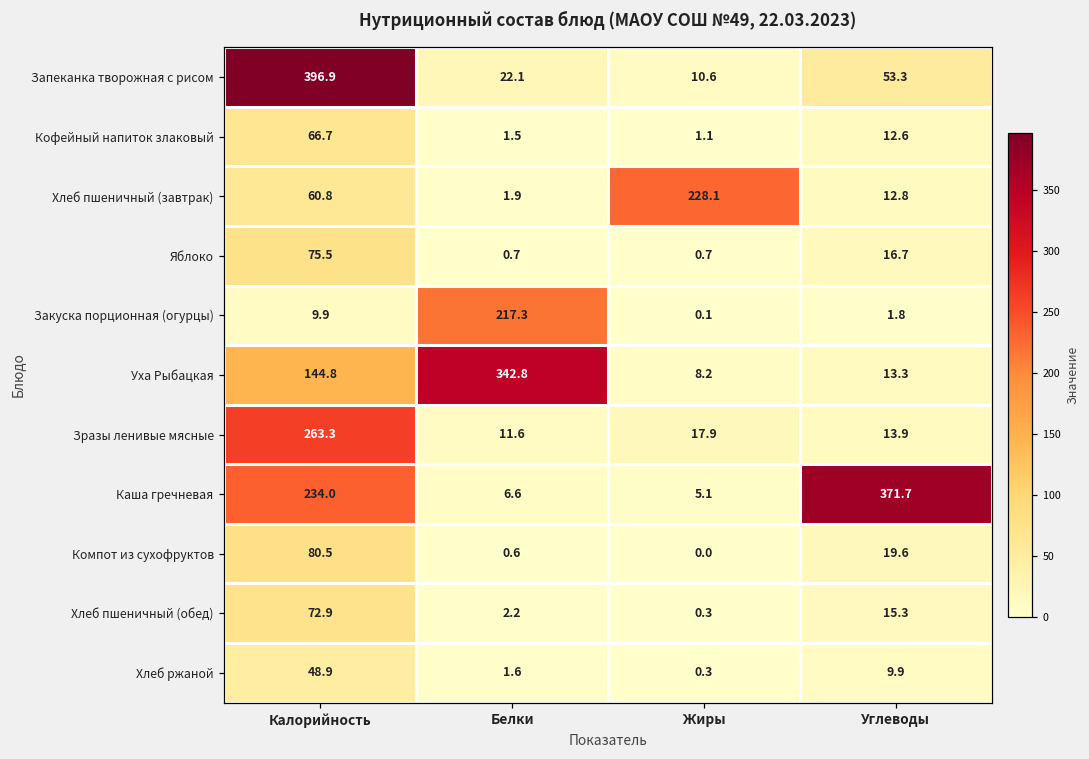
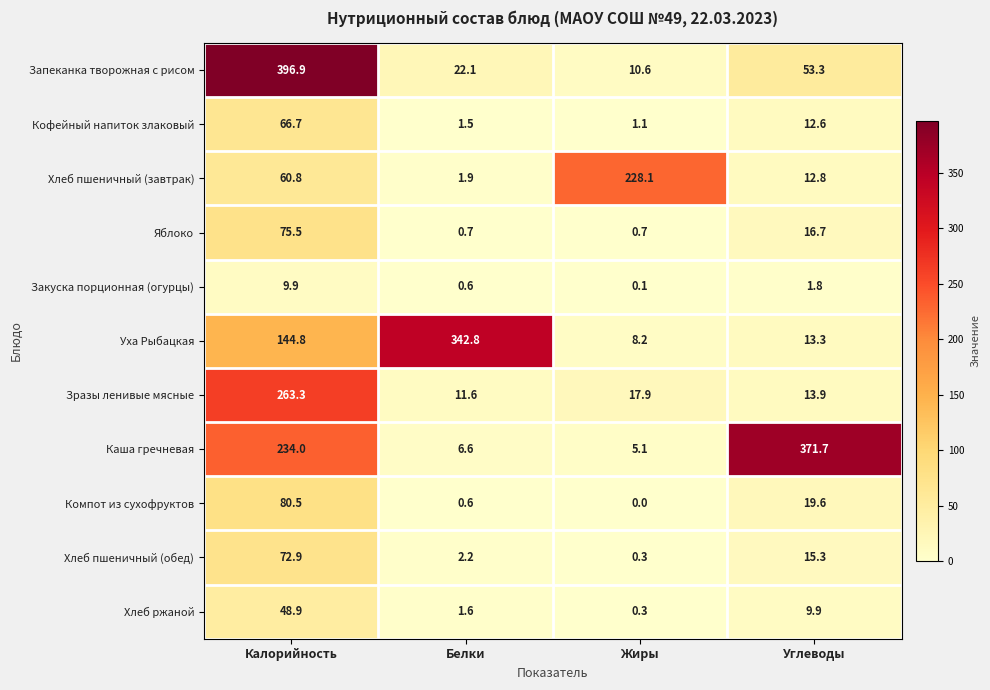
Закуска порционная (огурцы), Белки: 217.3 -> 0.6
